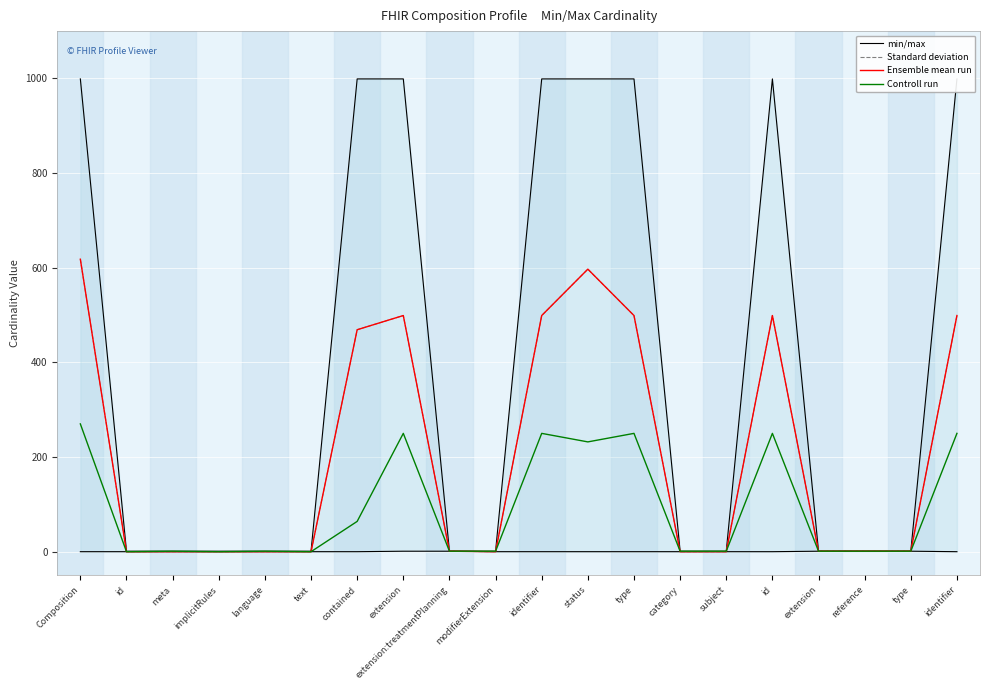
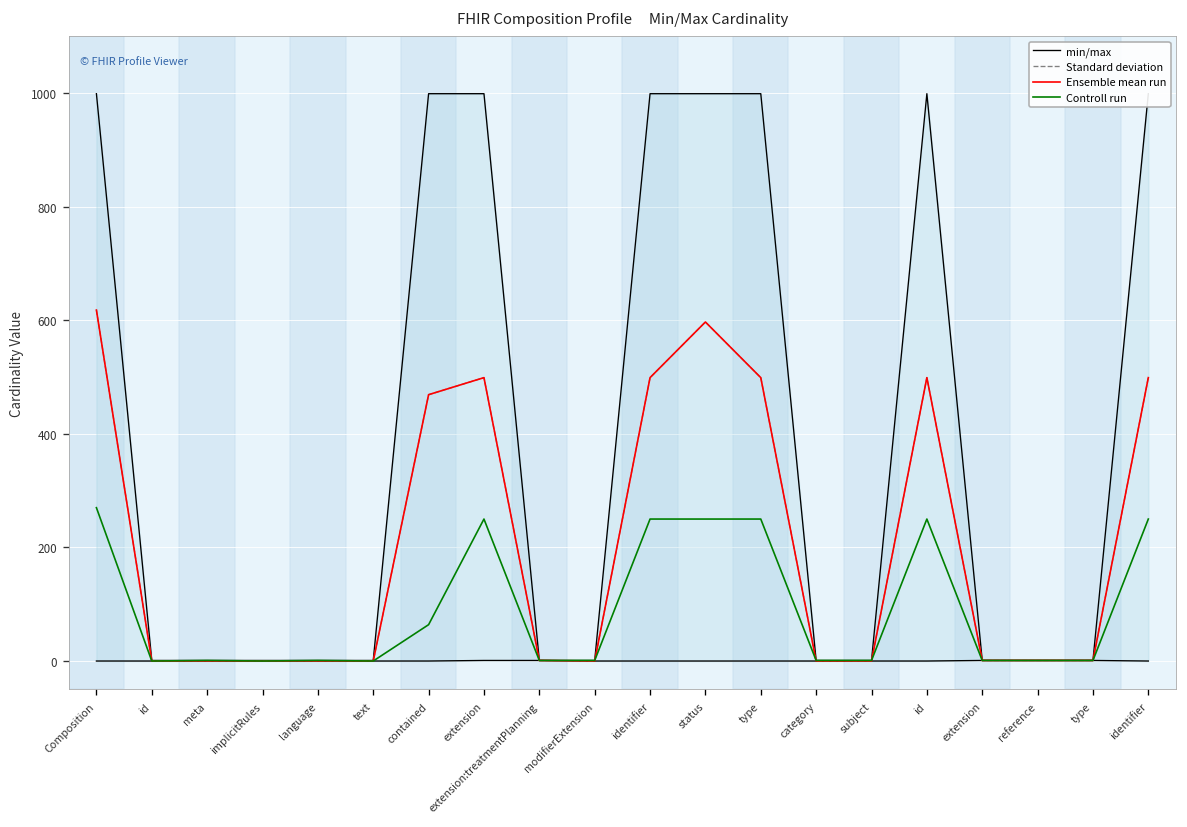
Controll run, status: 230 -> 250
